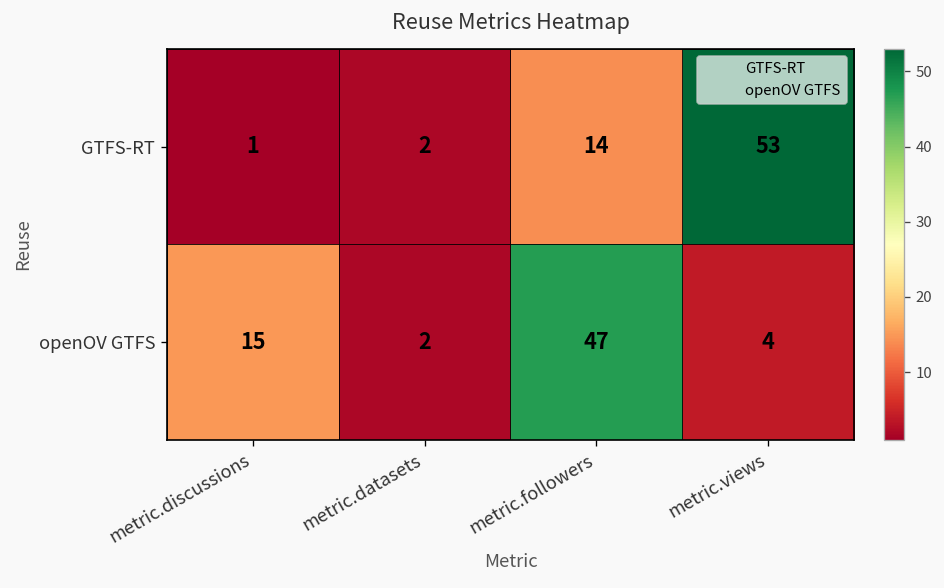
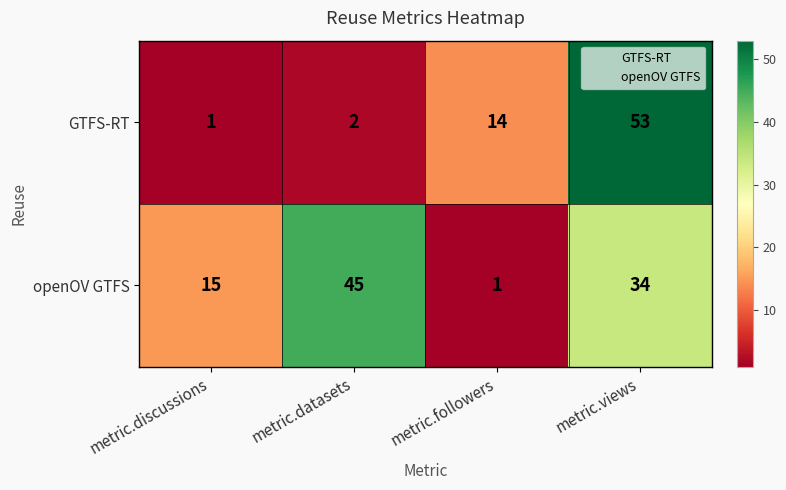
openOV GTFS, metric.datasets: 2 -> 45
openOV GTFS, metric.followers: 47 -> 1
openOV GTFS, metric.views: 4 -> 34
